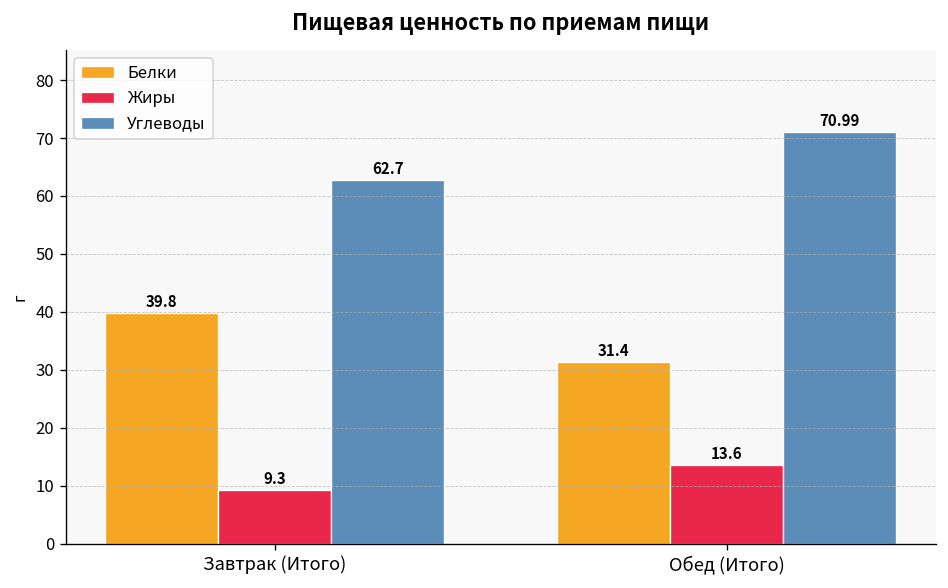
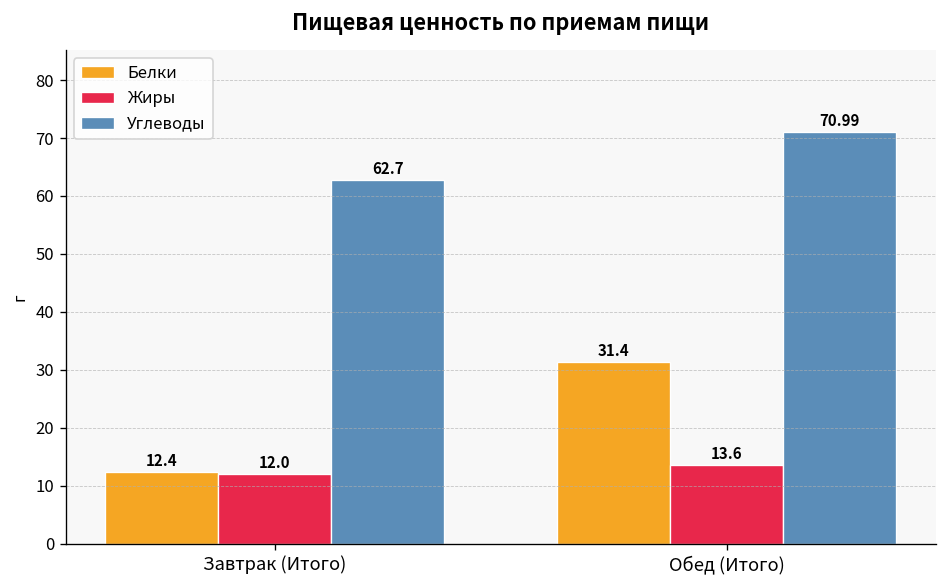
Белки, Завтрак (Итого): 39.8 -> 12.4
Жиры, Завтрак (Итого): 9.3 -> 12.0
